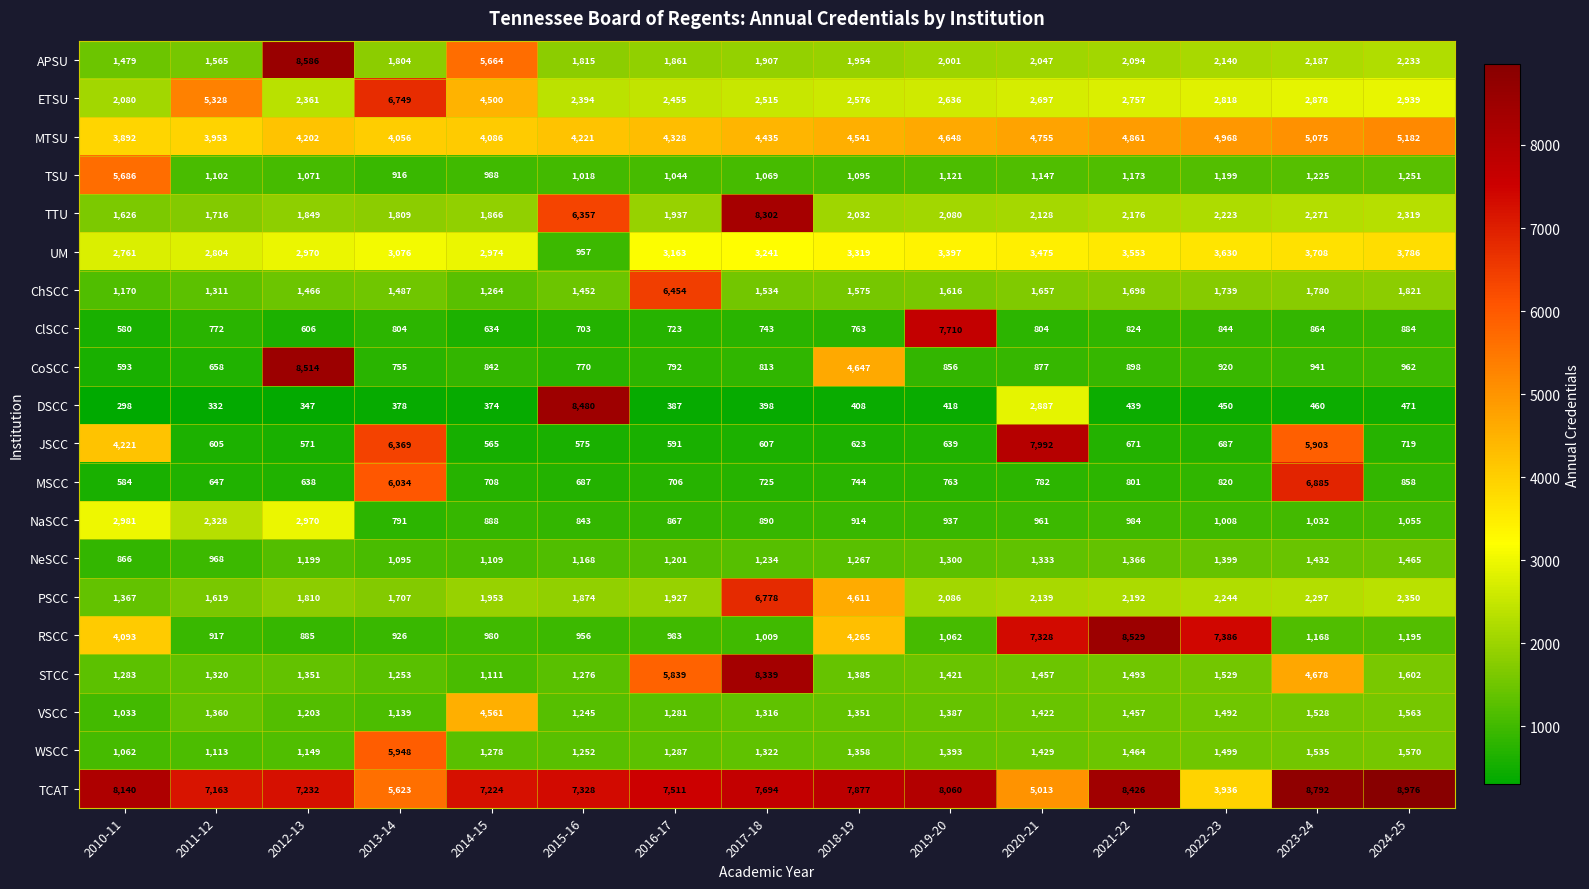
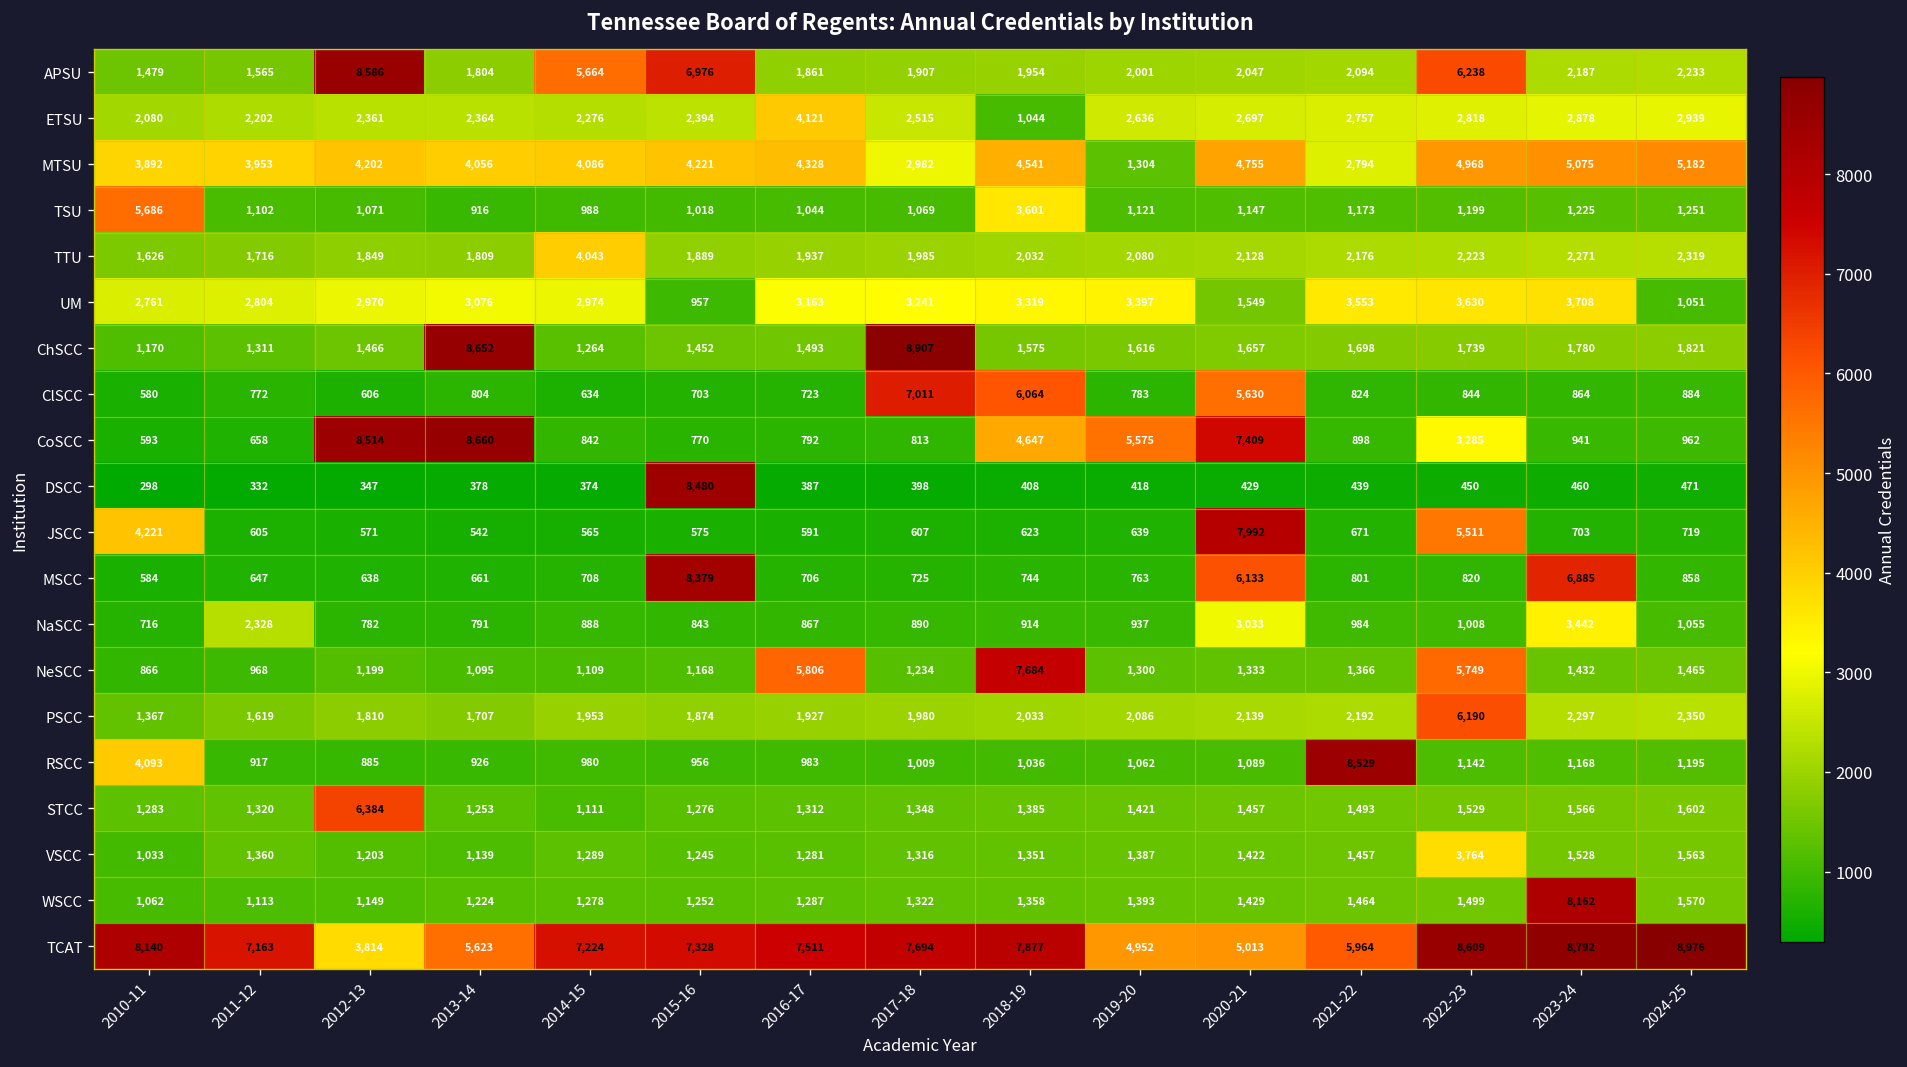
APSU, 2015-16: 1,815 -> 6,976
APSU, 2022-23: 2,140 -> 6,238
ETSU, 2011-12: 5,328 -> 2,202
ETSU, 2013-14: 6,749 -> 2,364
ETSU, 2014-15: 4,500 -> 2,276
ETSU, 2016-17: 2,455 -> 4,121
ETSU, 2018-19: 2,576 -> 1,044
MTSU, 2017-18: 4,435 -> 2,982
MTSU, 2019-20: 4,648 -> 1,304
MTSU, 2021-22: 4,861 -> 2,794
TSU, 2018-19: 1,095 -> 3,601
TTU, 2014-15: 1,866 -> 4,043
TTU, 2015-16: 6,357 -> 1,889
TTU, 2017-18: 8,302 -> 1,985
UM, 2020-21: 3,475 -> 1,549
UM, 2024-25: 3,786 -> 1,051
ChSCC, 2013-14: 1,487 -> 8,652
ChSCC, 2016-17: 6,454 -> 1,493
ChSCC, 2017-18: 1,534 -> 8,907
ClSCC, 2017-18: 743 -> 7,011
ClSCC, 2018-19: 763 -> 6,064
ClSCC, 2019-20: 7,710 -> 783
ClSCC, 2020-21: 804 -> 5,630
CoSCC, 2013-14: 755 -> 8,660
CoSCC, 2019-20: 856 -> 5,575
CoSCC, 2020-21: 877 -> 7,409
CoSCC, 2022-23: 920 -> 3,285
DSCC, 2020-21: 2,887 -> 429
JSCC, 2013-14: 6,369 -> 542
JSCC, 2022-23: 687 -> 5,511
JSCC, 2023-24: 5,903 -> 703
MSCC, 2013-14: 6,034 -> 661
MSCC, 2015-16: 687 -> 8,379
MSCC, 2020-21: 782 -> 6,133
NaSCC, 2010-11: 2,981 -> 716
NaSCC, 2012-13: 2,970 -> 782
NaSCC, 2020-21: 961 -> 3,033
NaSCC, 2023-24: 1,032 -> 3,442
NeSCC, 2016-17: 1,201 -> 5,806
NeSCC, 2018-19: 1,267 -> 7,684
NeSCC, 2022-23: 1,399 -> 5,749
PSCC, 2017-18: 6,778 -> 1,980
PSCC, 2018-19: 4,611 -> 2,033
PSCC, 2022-23: 2,244 -> 6,190
RSCC, 2018-19: 4,265 -> 1,036
RSCC, 2020-21: 7,328 -> 1,089
RSCC, 2022-23: 7,386 -> 1,142
STCC, 2012-13: 1,351 -> 6,384
STCC, 2016-17: 5,839 -> 1,312
STCC, 2017-18: 8,339 -> 1,348
STCC, 2023-24: 4,678 -> 1,566
VSCC, 2014-15: 4,561 -> 1,289
VSCC, 2022-23: 1,492 -> 3,764
WSCC, 2013-14: 5,948 -> 1,224
WSCC, 2023-24: 1,535 -> 8,162
TCAT, 2012-13: 7,232 -> 3,814
TCAT, 2019-20: 8,060 -> 4,952
TCAT, 2021-22: 8,426 -> 5,964
TCAT, 2022-23: 3,936 -> 8,609
